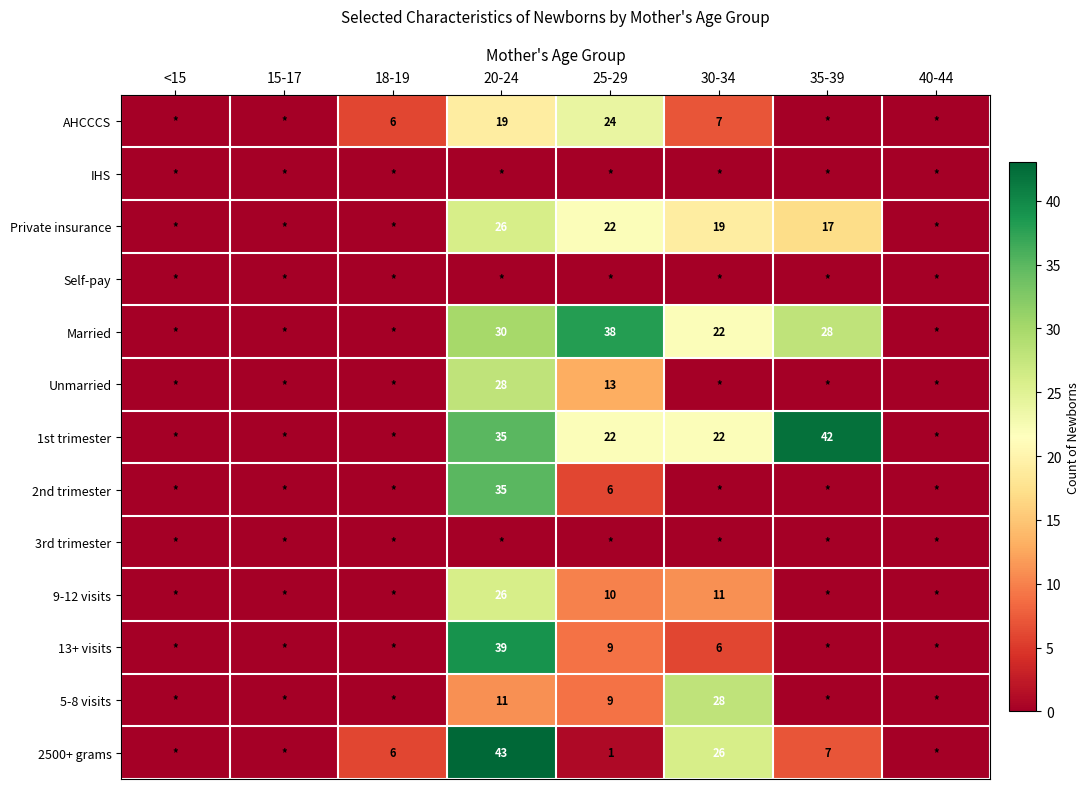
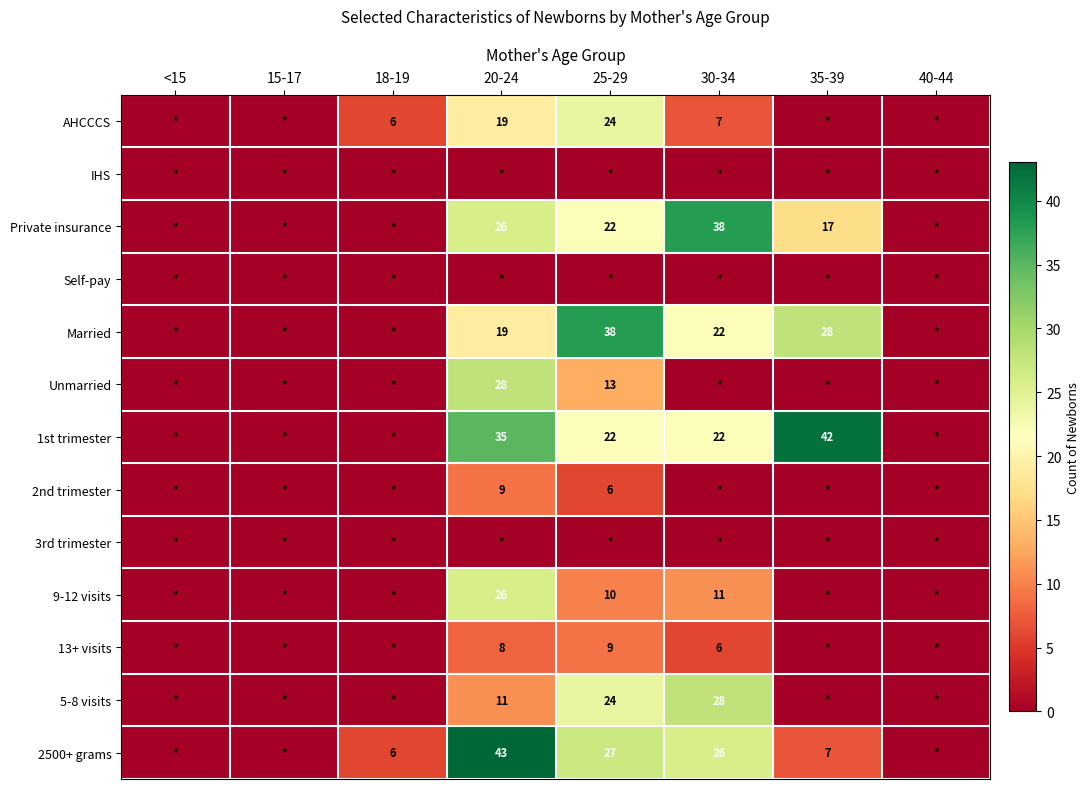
Private insurance, 30-34: 19 -> 38
Married, 20-24: 30 -> 19
2nd trimester, 20-24: 35 -> 9
13+ visits, 20-24: 39 -> 8
5-8 visits, 25-29: 9 -> 24
2500+ grams, 25-29: 1 -> 27
